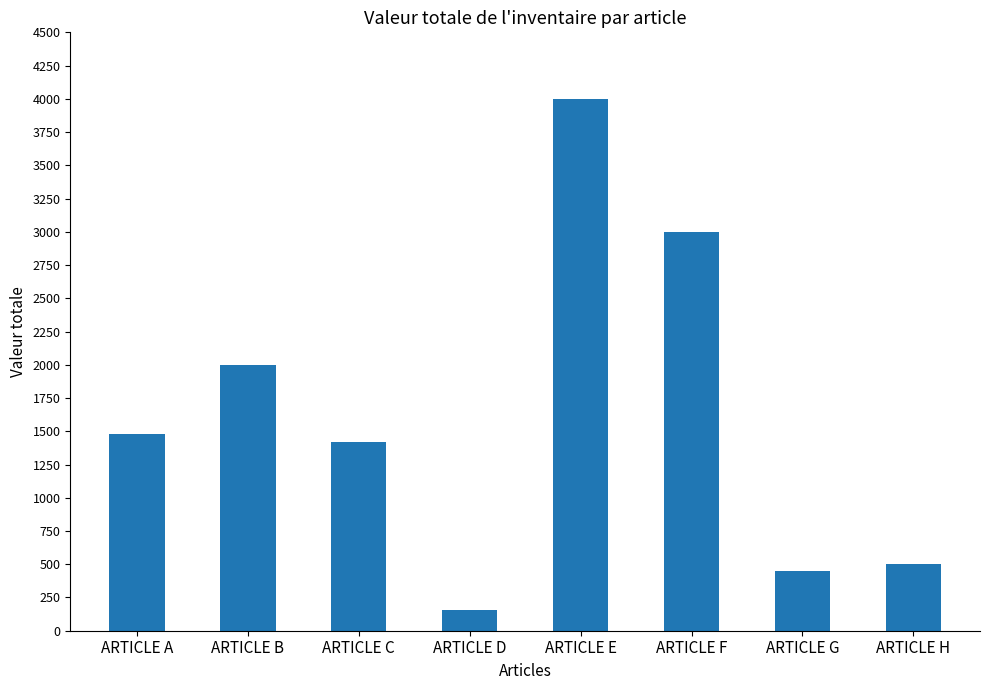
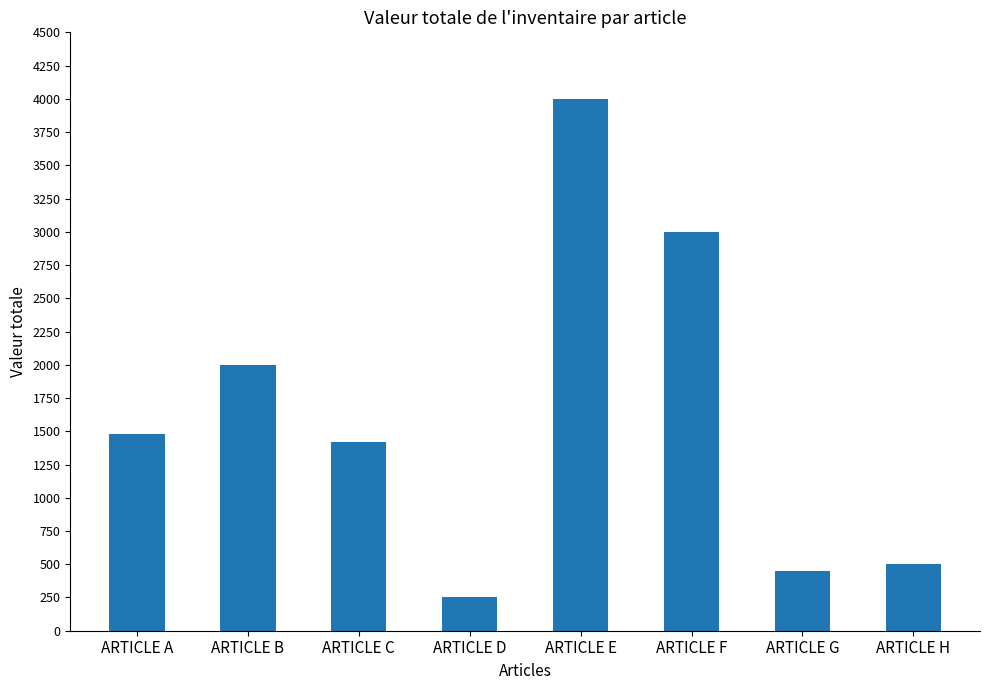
ARTICLE D: 160 -> 250
